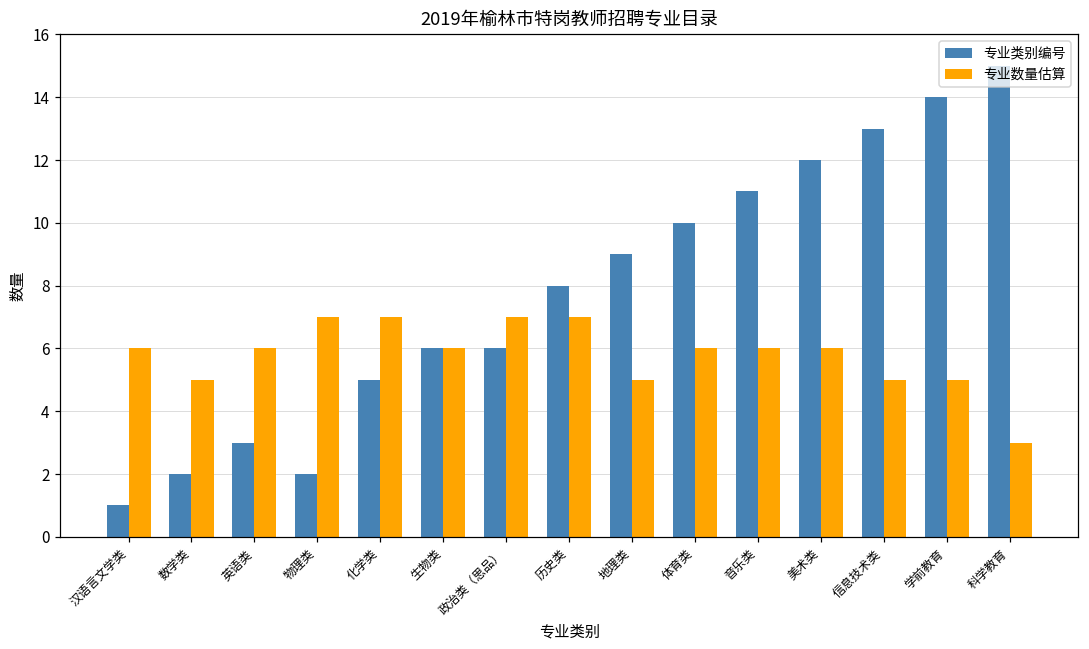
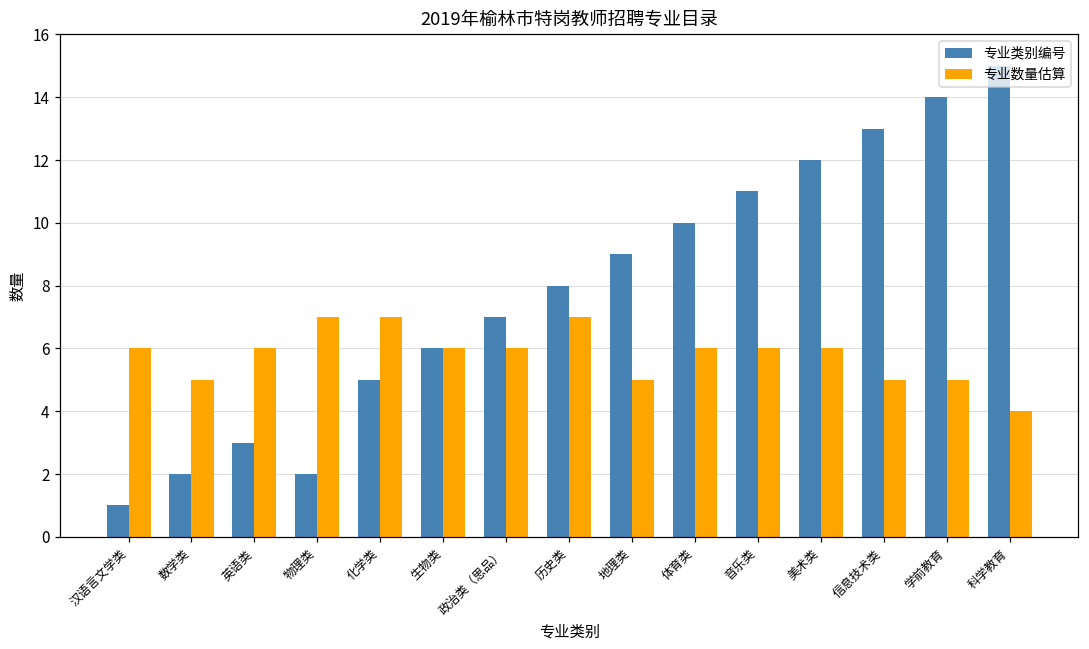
专业类别编号, 政治类（思品）: 6 -> 7
专业数量估算, 政治类（思品）: 7 -> 6
专业数量估算, 科学教育: 3 -> 4
